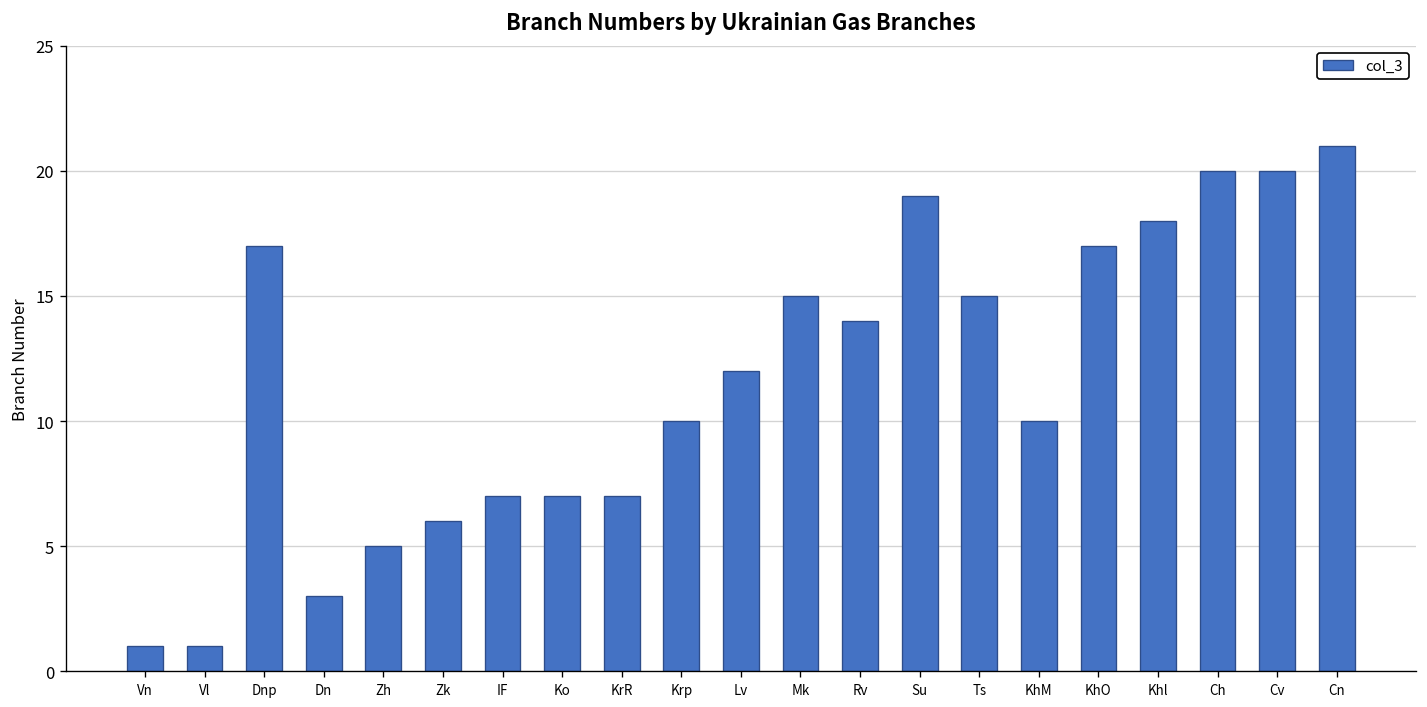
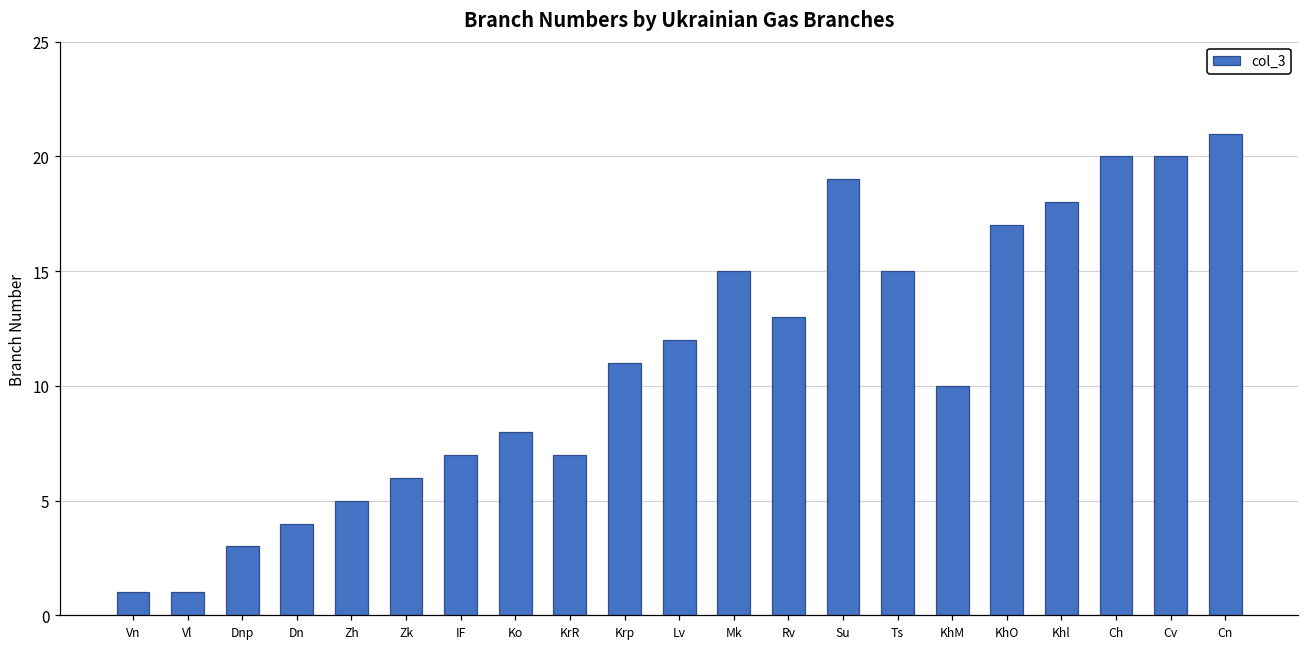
Dnp: 17 -> 3
Dn: 3 -> 4
Ko: 7 -> 8
Krp: 10 -> 11
Rv: 14 -> 13
